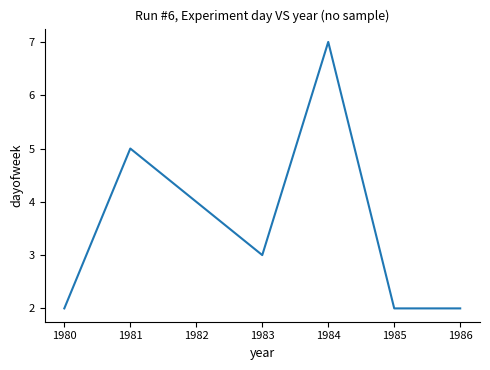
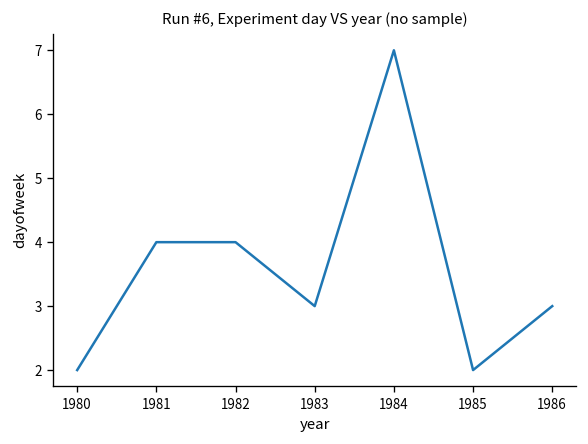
1981: 5 -> 4
1986: 2 -> 3
